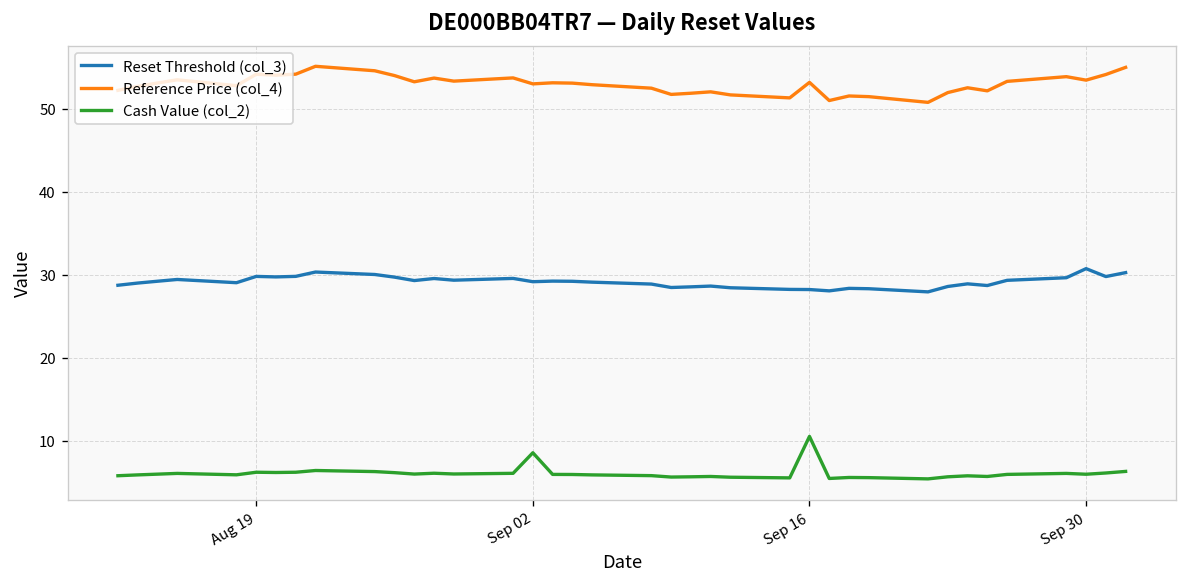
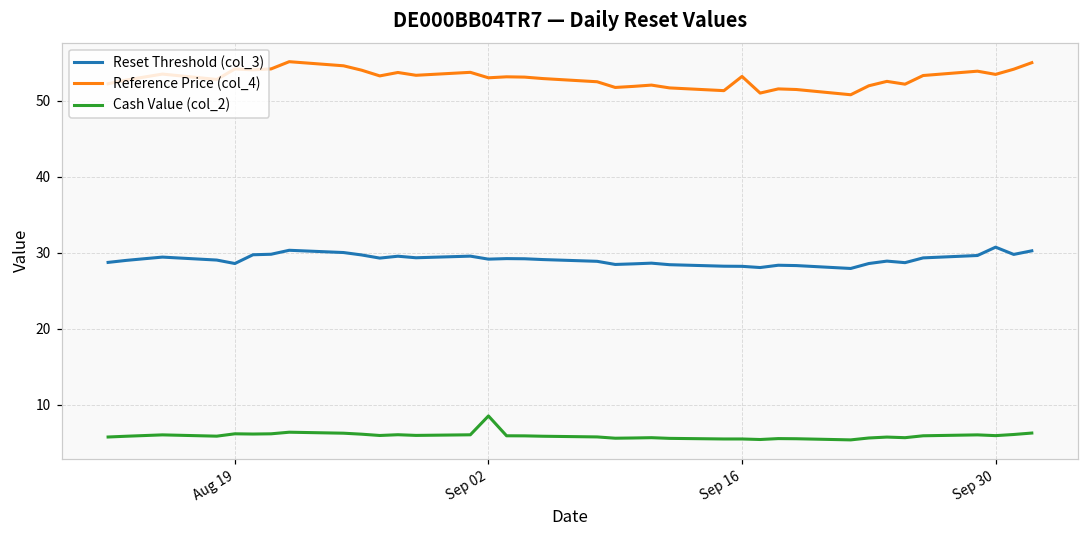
Reset Threshold (col_3), Aug 19: 30 -> 29
Cash Value (col_2), Sep 16: 11 -> 6
